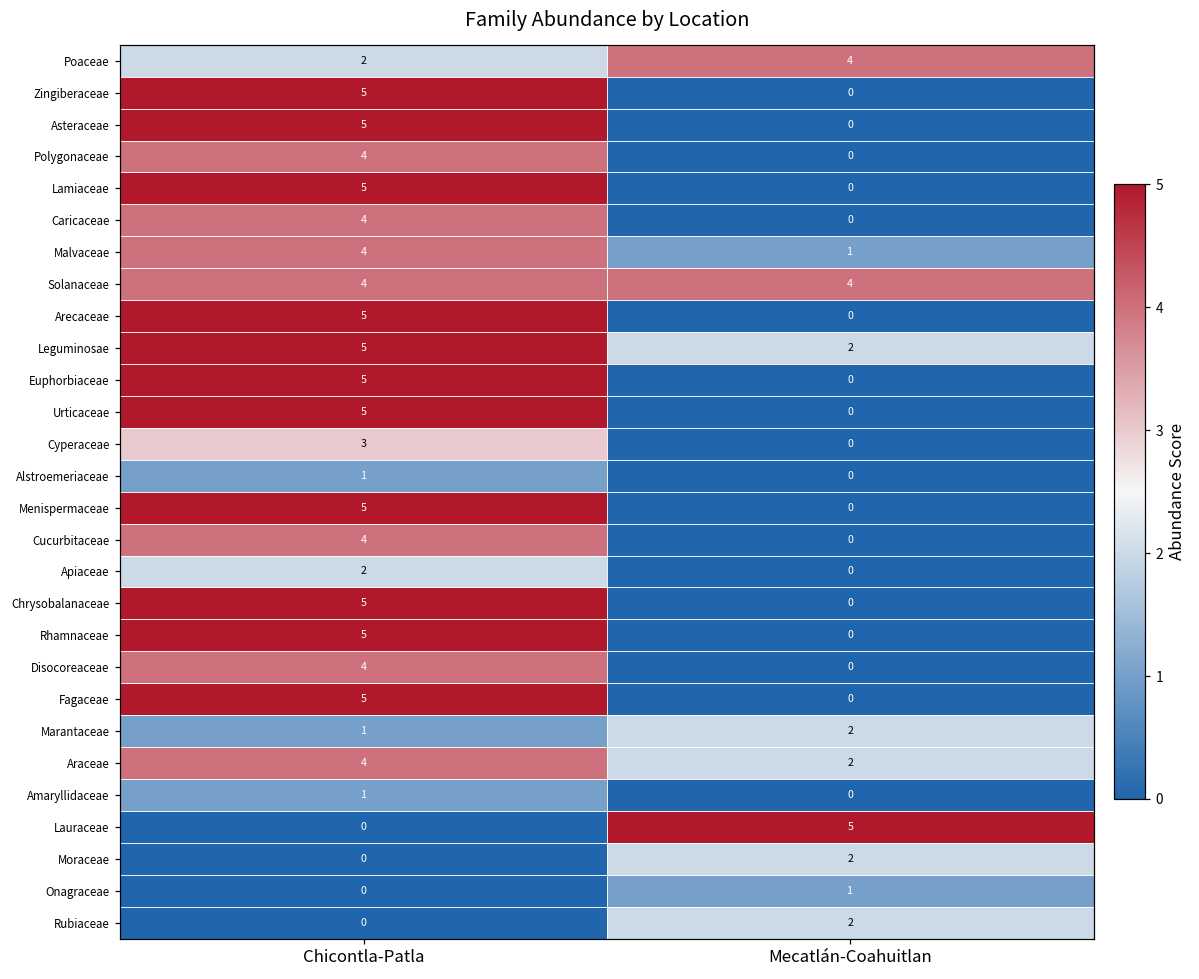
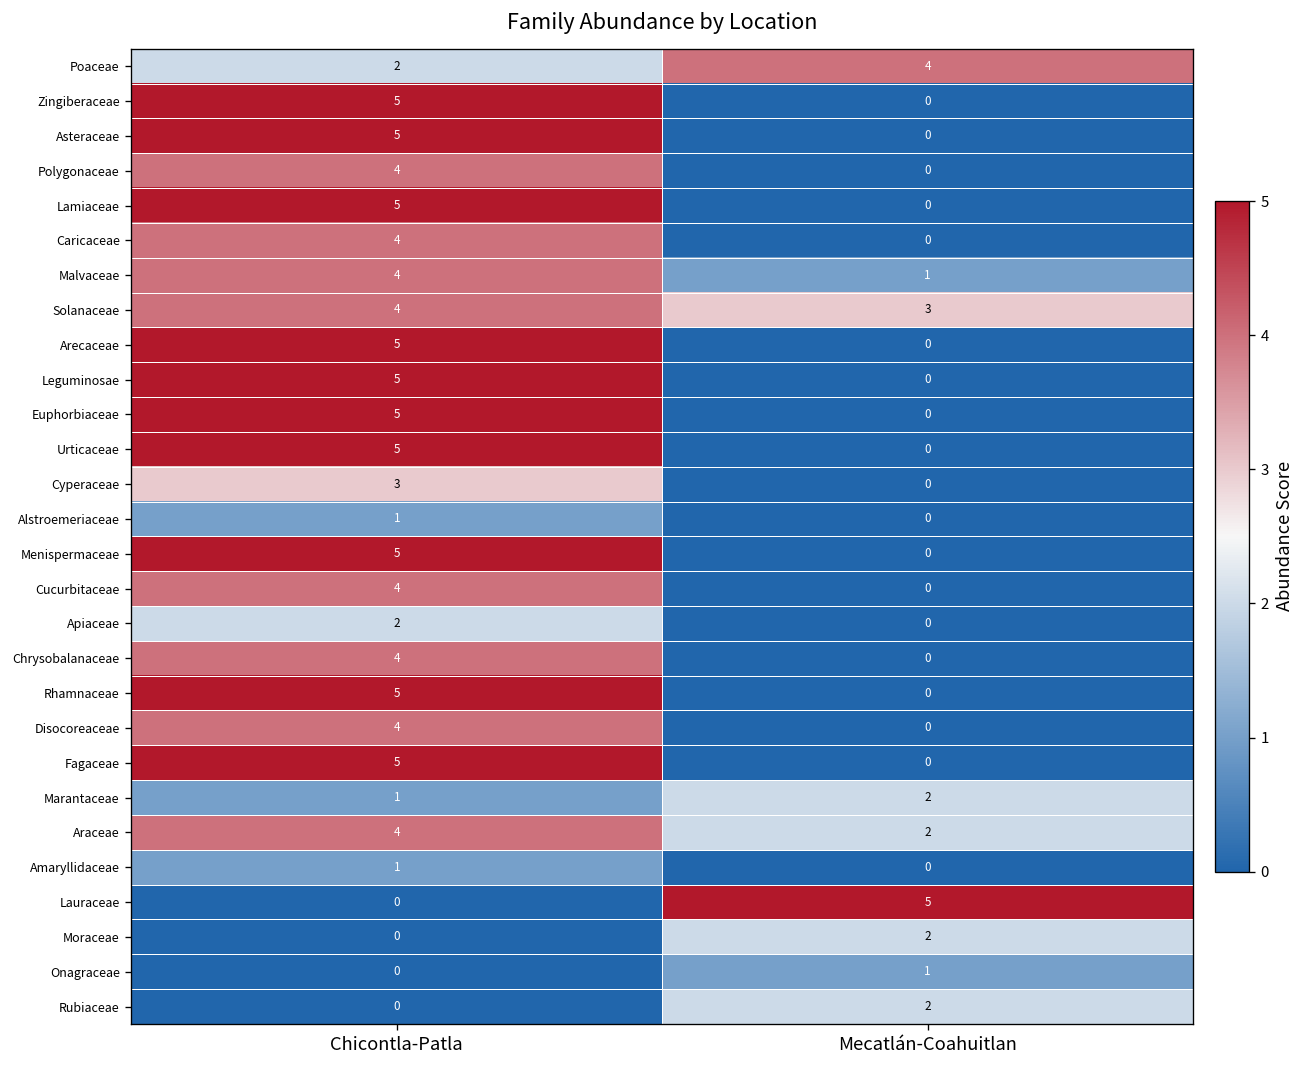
Solanaceae, Mecatlán-Coahuitlan: 4 -> 3
Leguminosae, Mecatlán-Coahuitlan: 2 -> 0
Chrysobalanaceae, Chicontla-Patla: 5 -> 4
